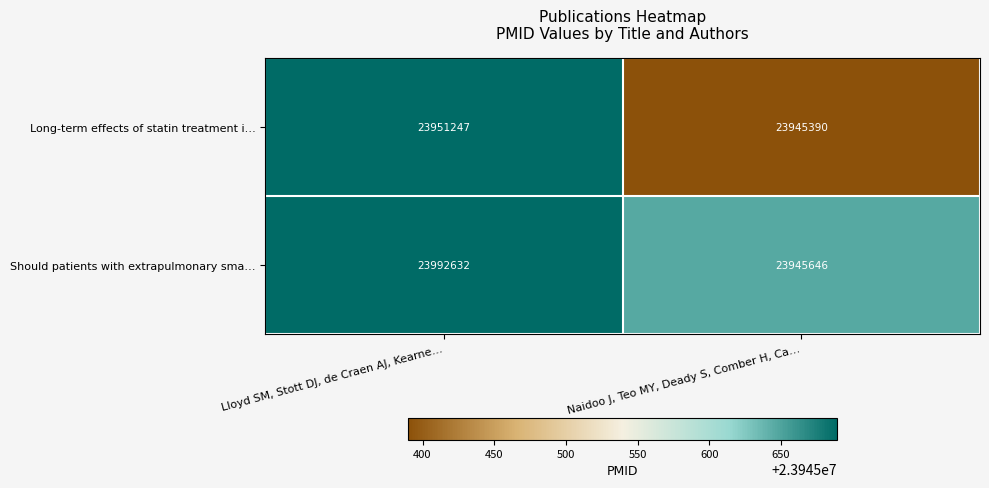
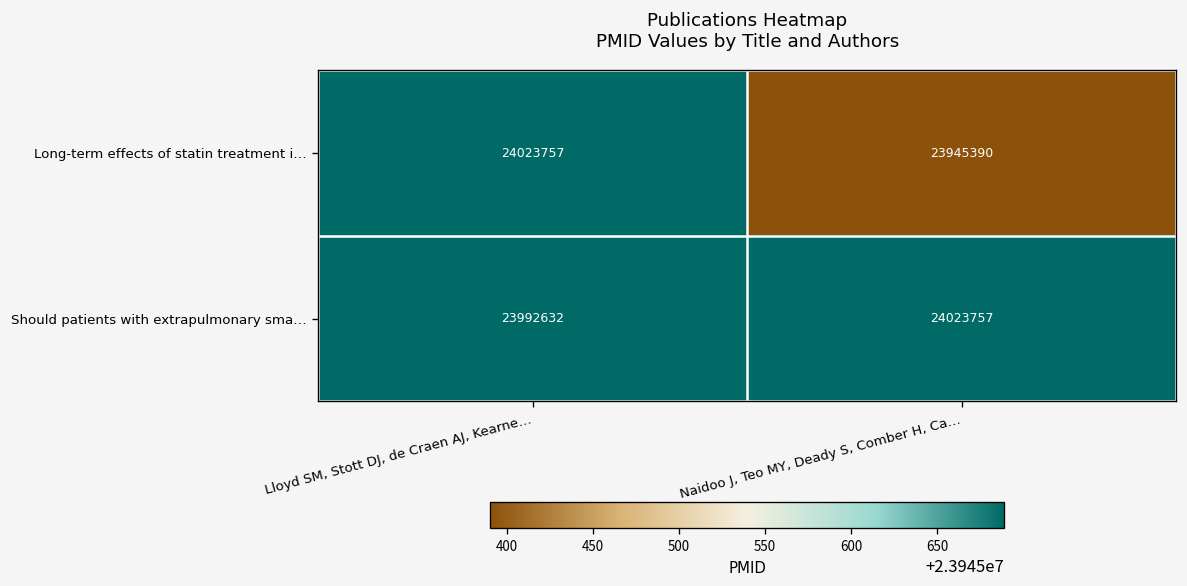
Long-term effects of statin treatment i…, Lloyd SM, Stott DJ, de Craen AJ, Kearne…: 23951247 -> 24023757
Should patients with extrapulmonary sma…, Naidoo J, Teo MY, Deady S, Comber H, Ca…: 23945646 -> 24023757
